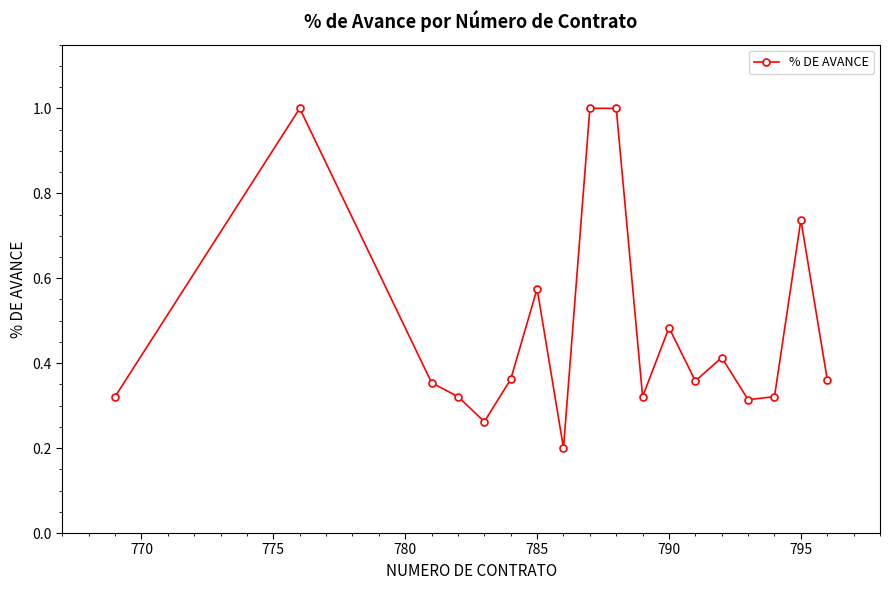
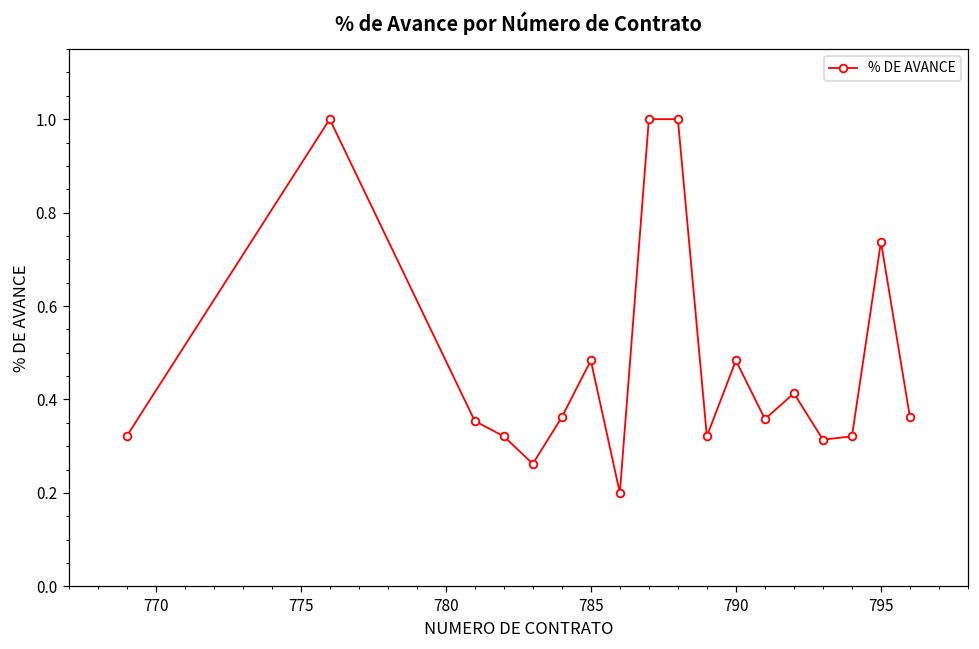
785: 0.58 -> 0.48
